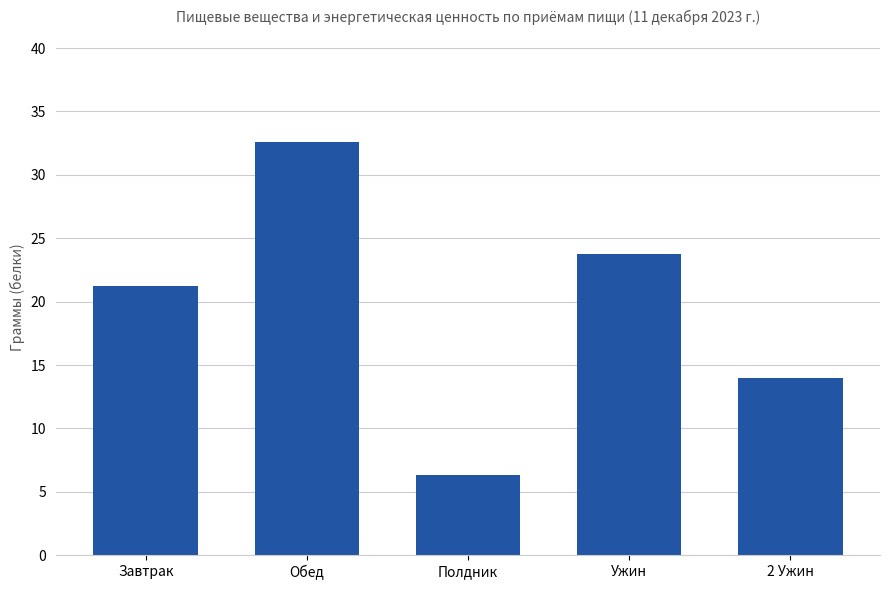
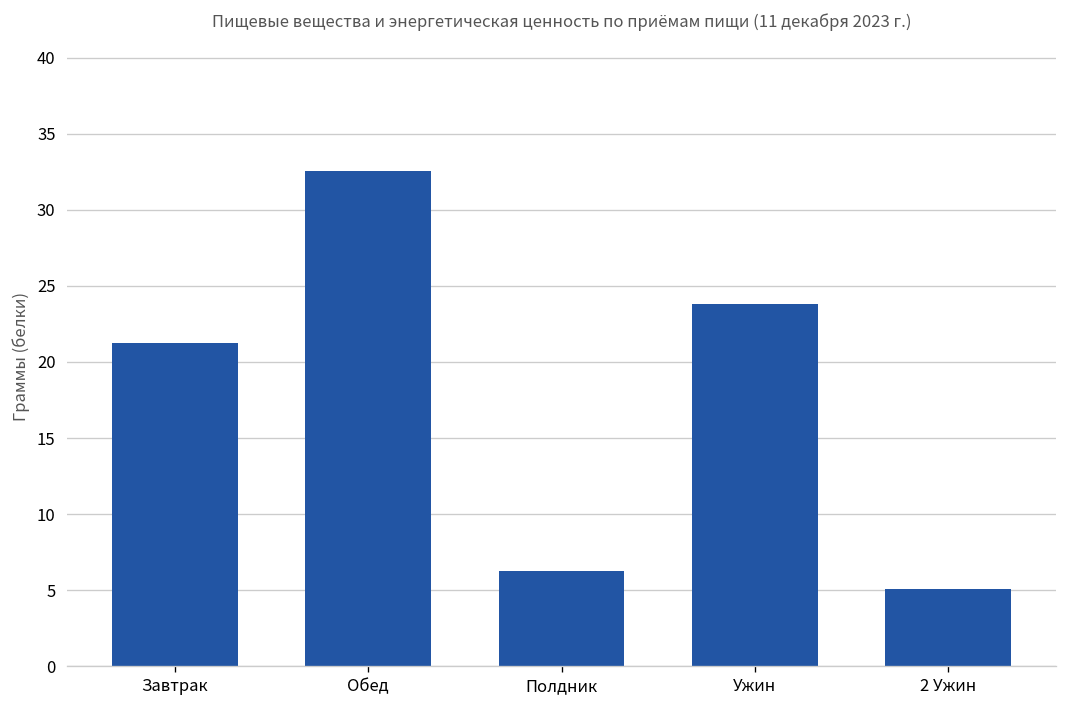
2 Ужин: 14.0 -> 5.1
